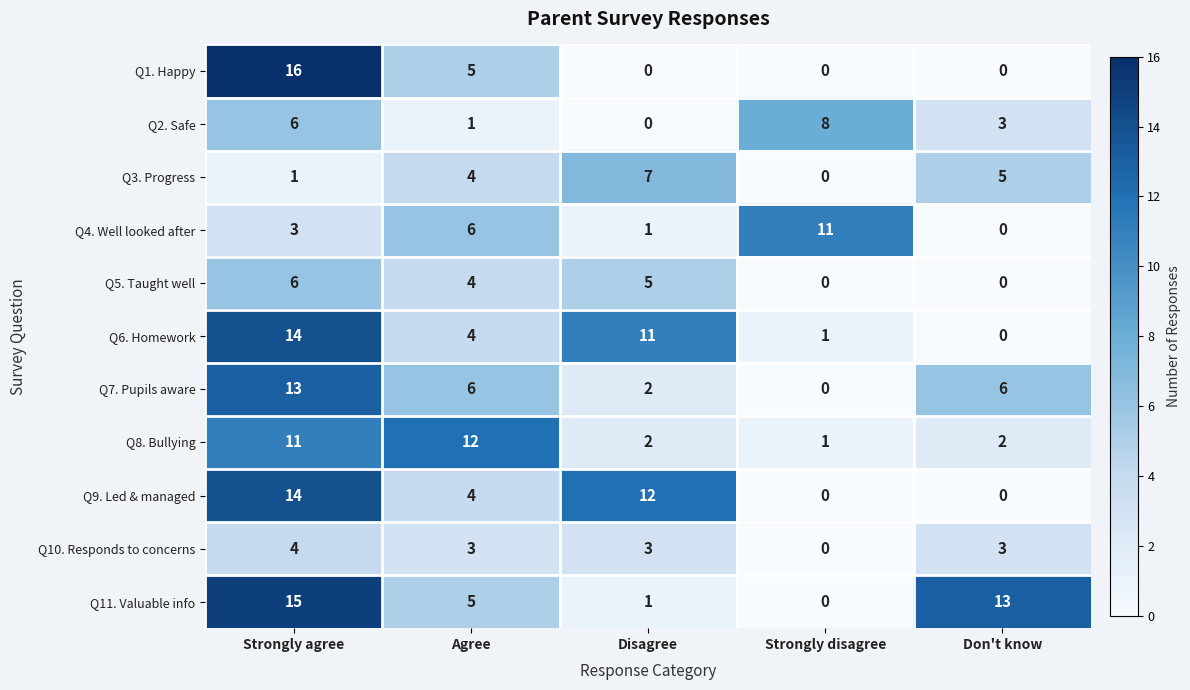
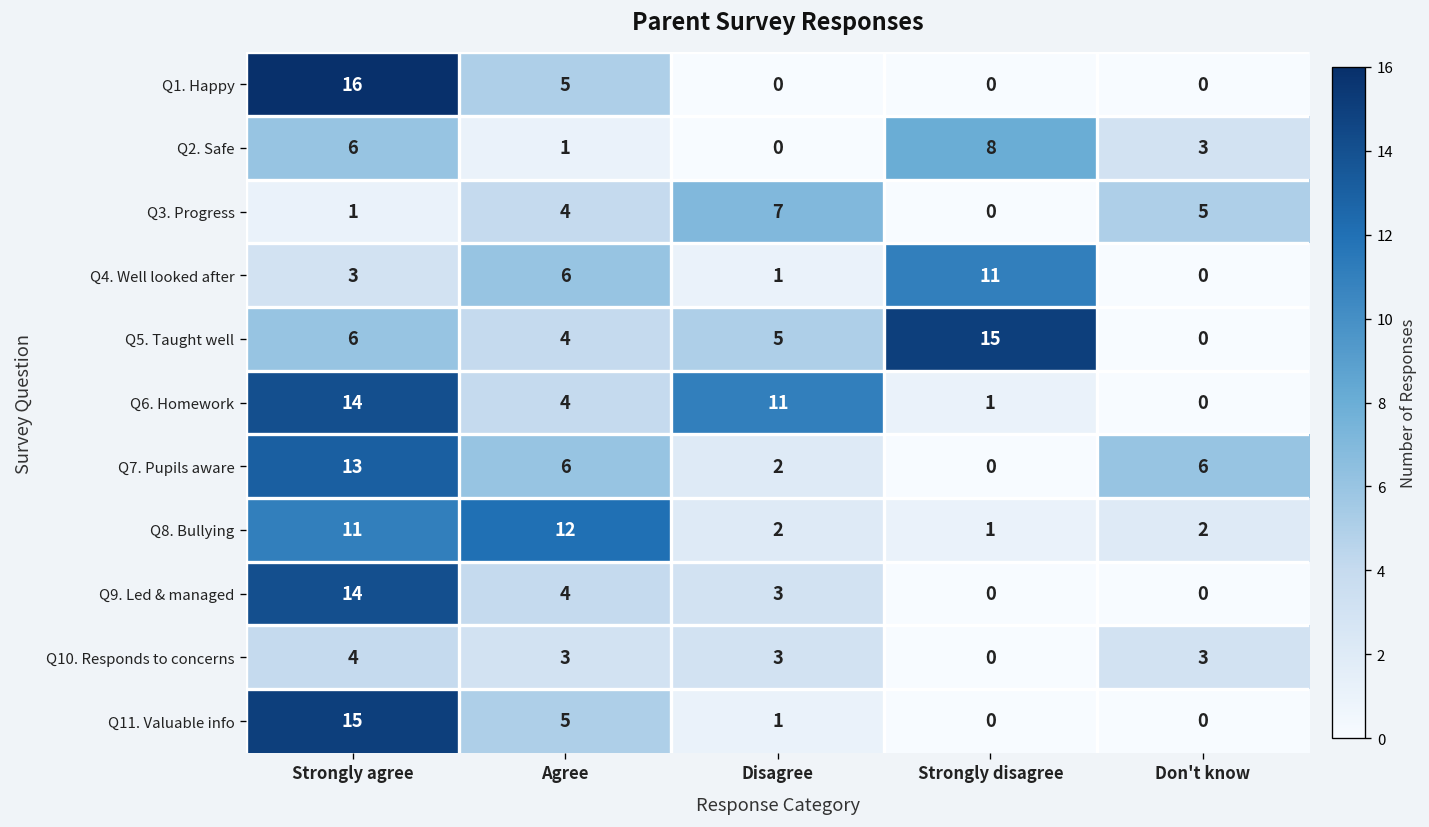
Q5. Taught well, Strongly disagree: 0 -> 15
Q9. Led & managed, Disagree: 12 -> 3
Q11. Valuable info, Don't know: 13 -> 0
